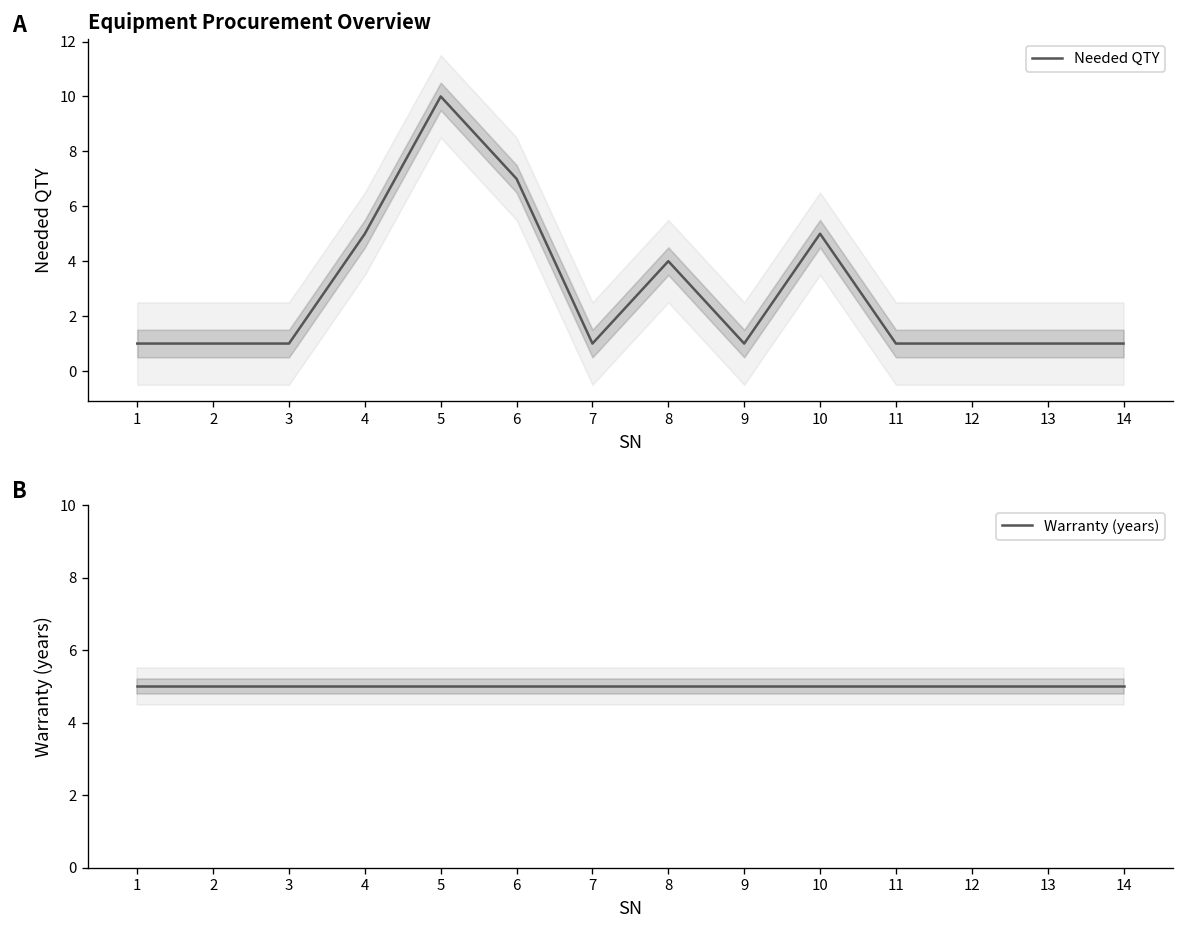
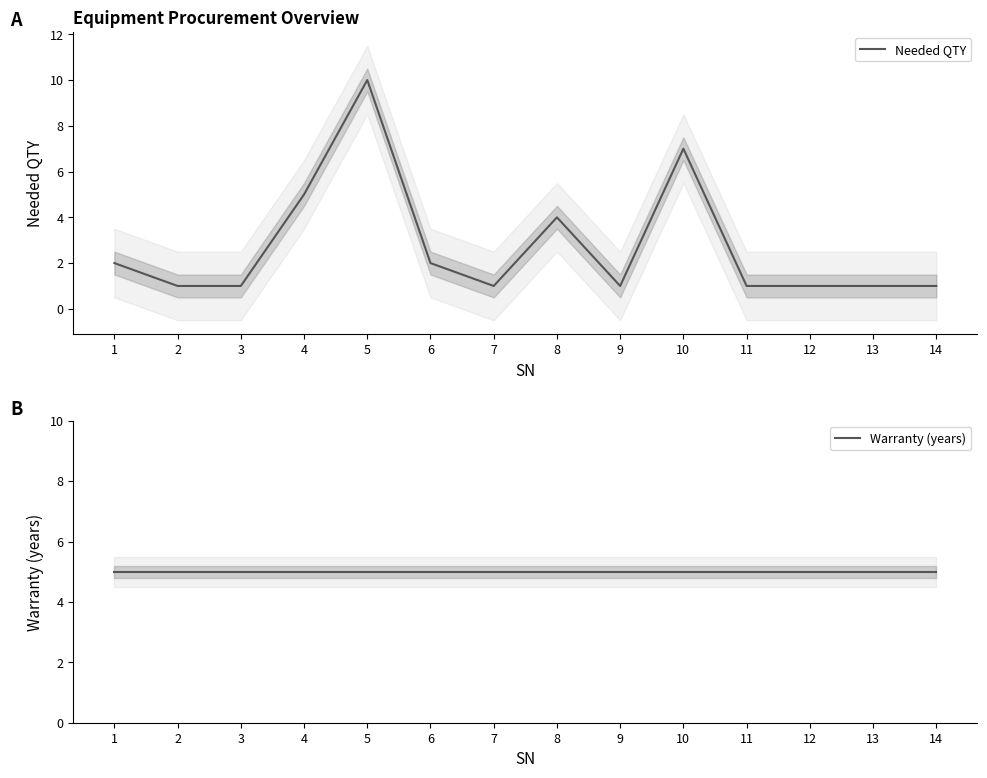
Equipment Procurement Overview, Needed QTY, 1: 1 -> 2
Equipment Procurement Overview, Needed QTY, 6: 7 -> 2
Equipment Procurement Overview, Needed QTY, 10: 5 -> 7
